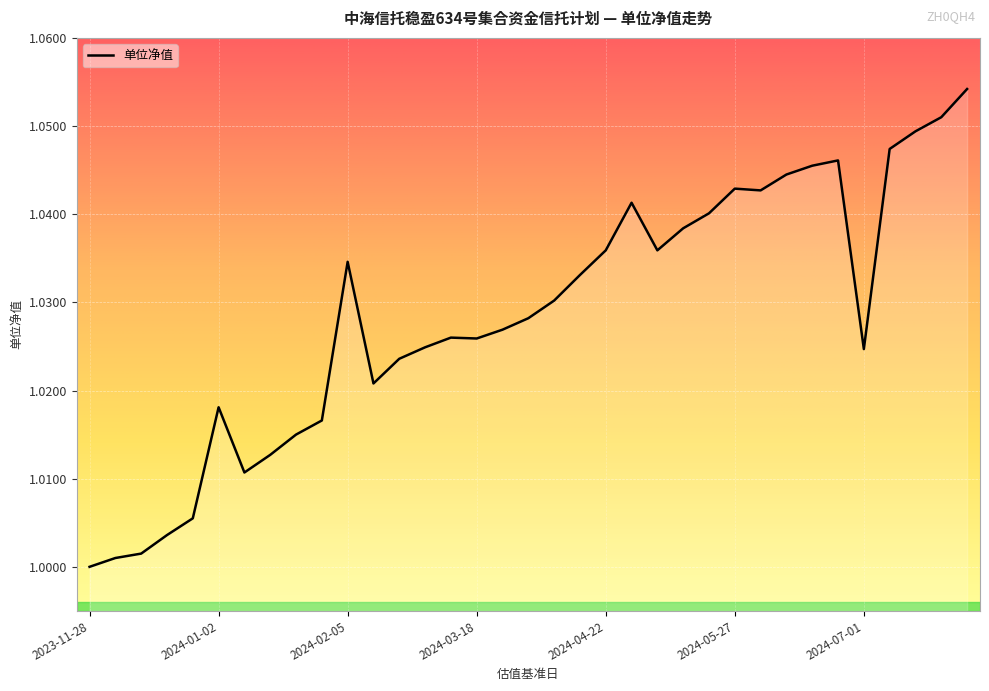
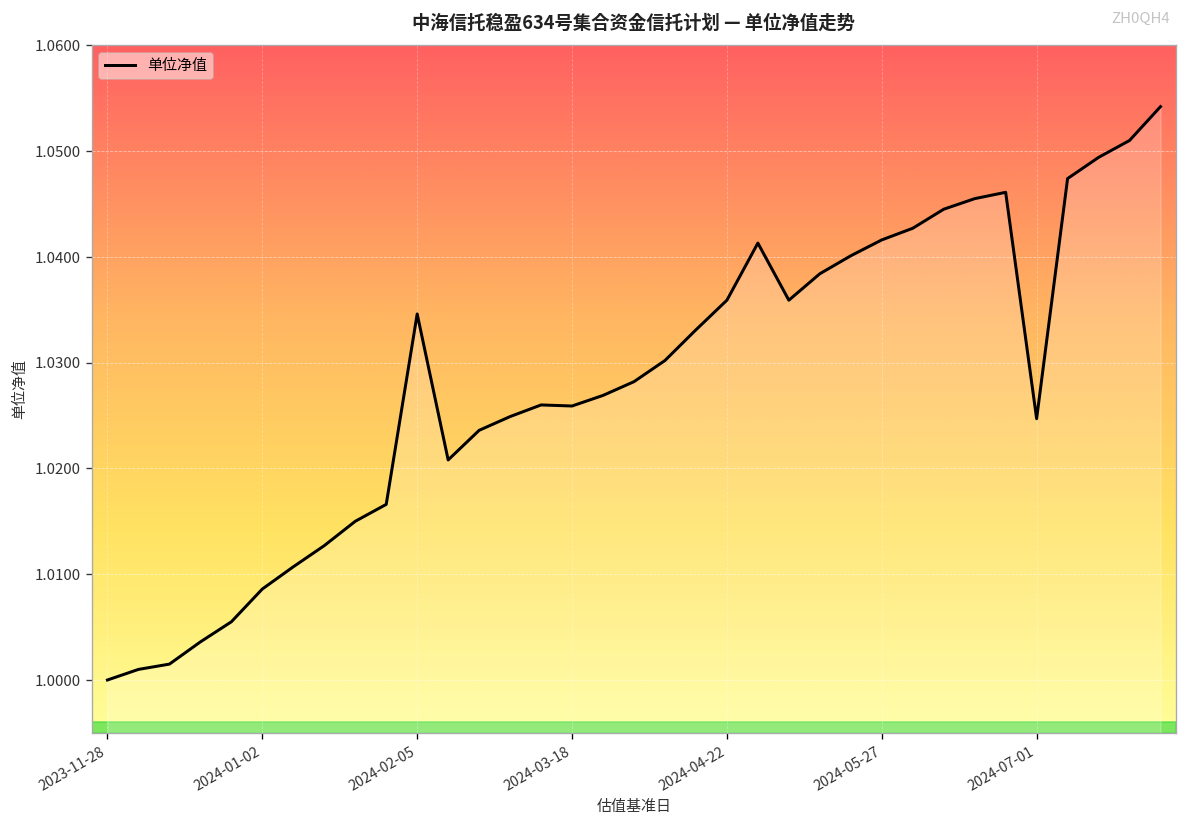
2024-01-02: 1.018 -> 1.009
2024-05-27: 1.043 -> 1.042
